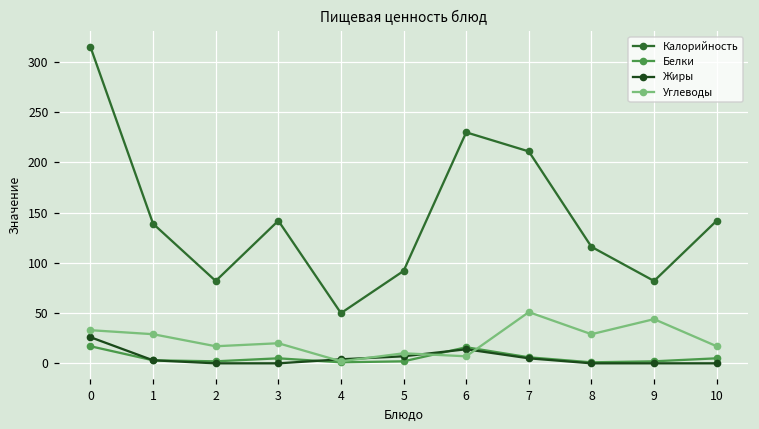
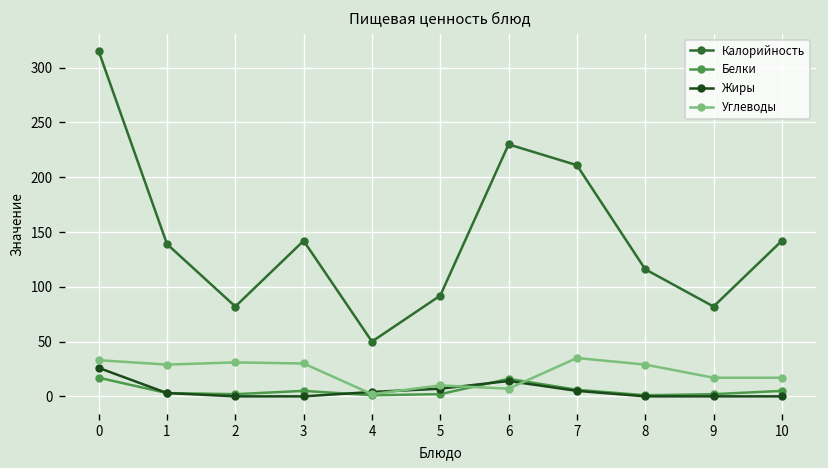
Углеводы, 2: 20 -> 30
Углеводы, 3: 20 -> 30
Углеводы, 7: 50 -> 40
Углеводы, 9: 40 -> 20
